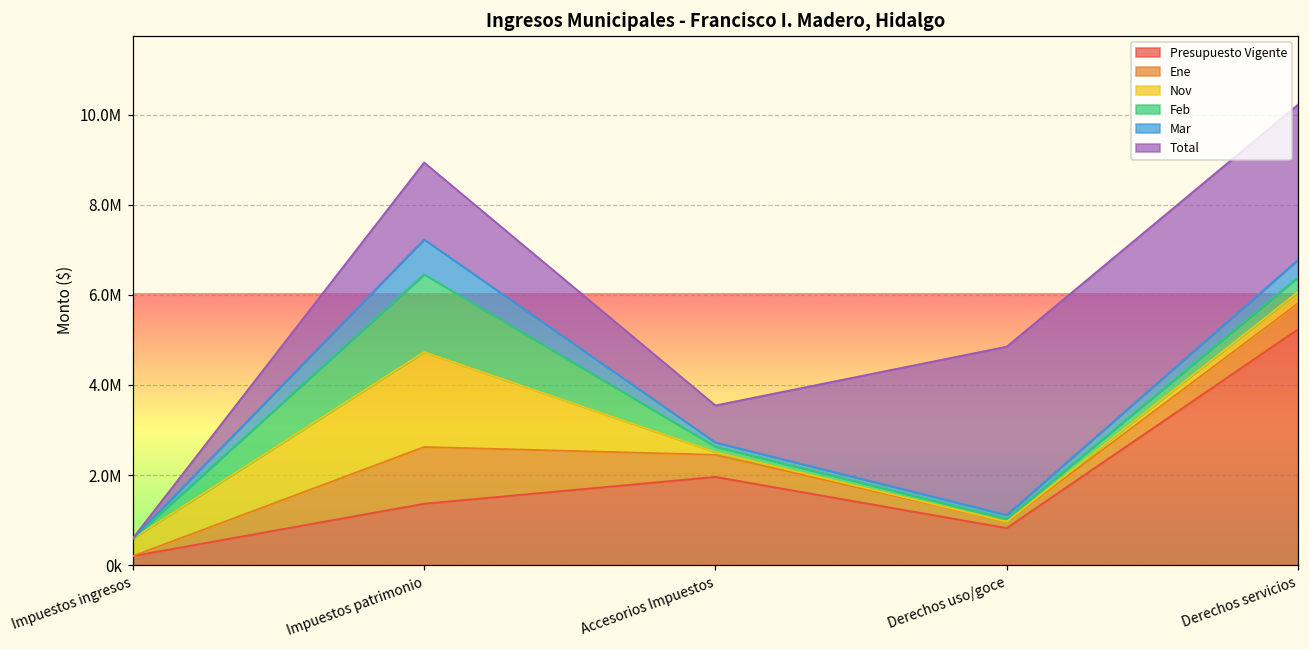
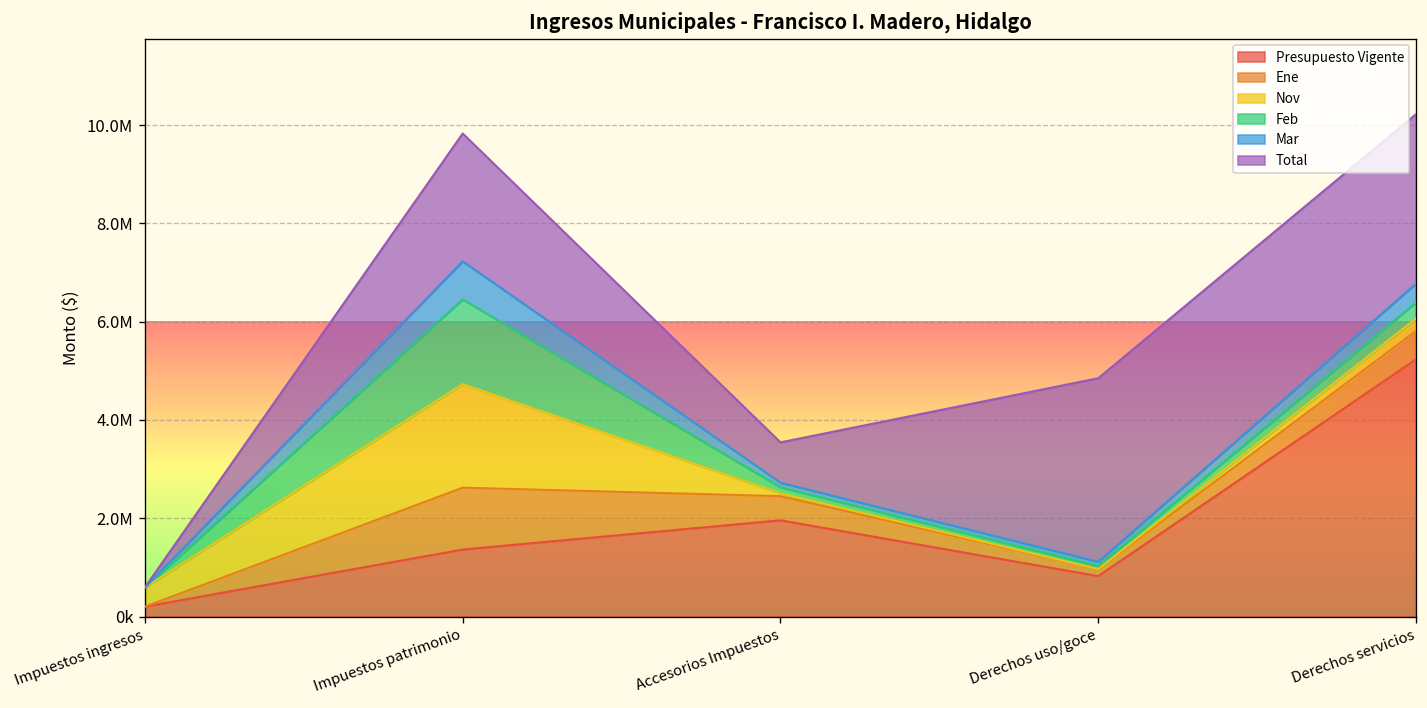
Total, Impuestos patrimonio: 1700000 -> 2600000
